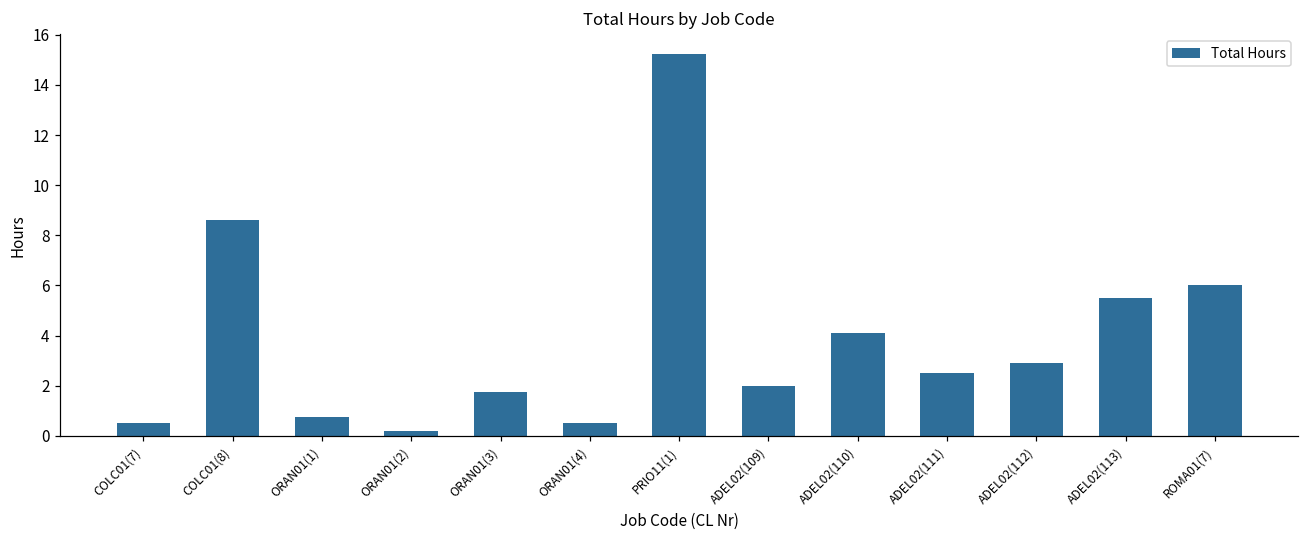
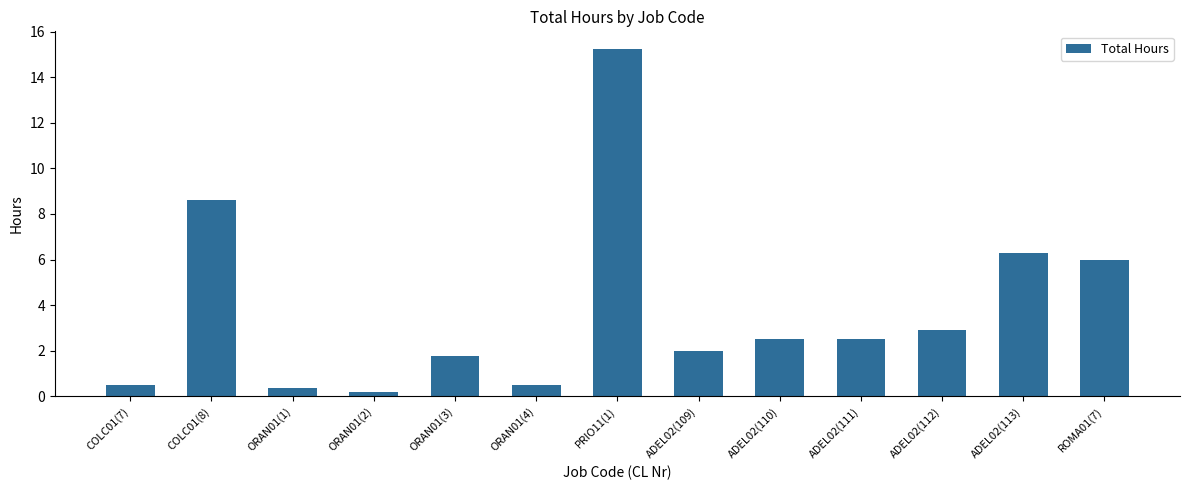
ORAN01(1): 0.8 -> 0.4
ADEL02(110): 4.1 -> 2.5
ADEL02(113): 5.5 -> 6.3
